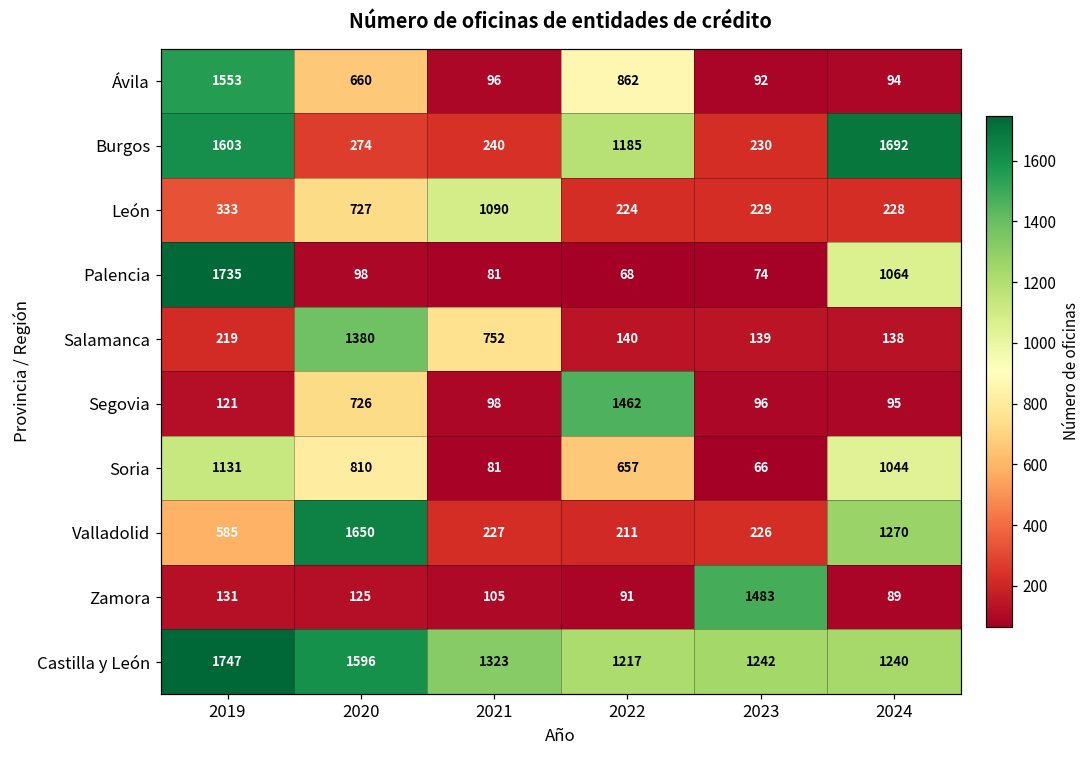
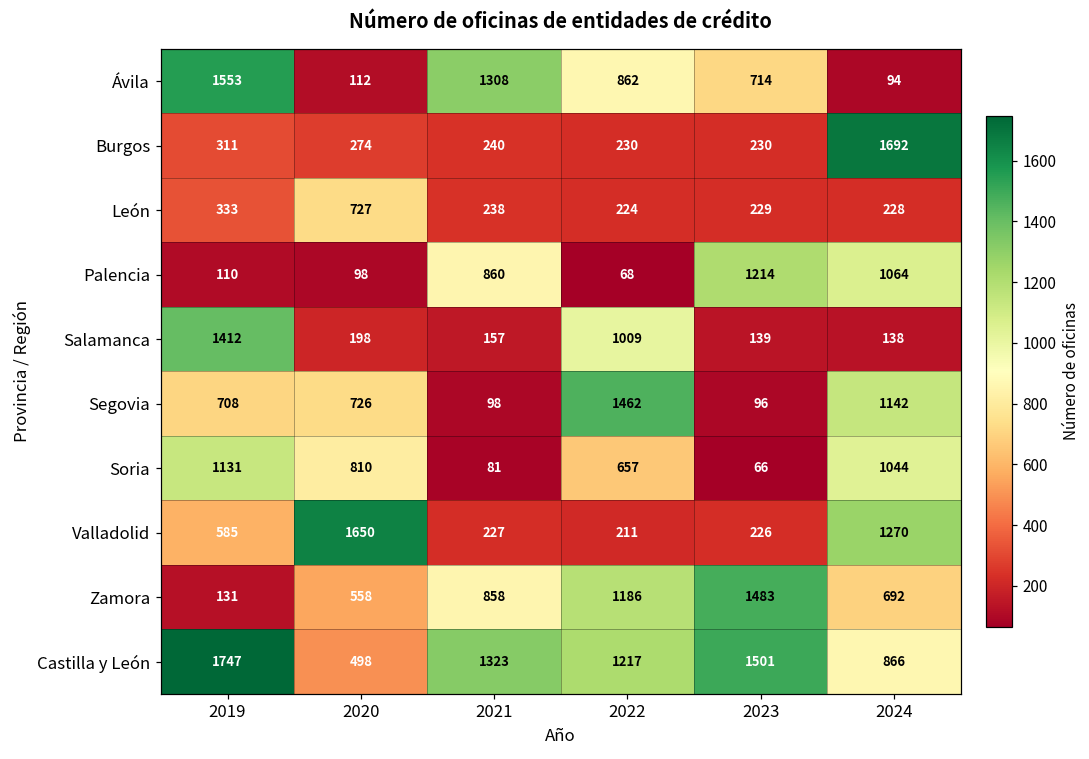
Ávila, 2020: 660 -> 112
Ávila, 2021: 96 -> 1308
Ávila, 2023: 92 -> 714
Burgos, 2019: 1603 -> 311
Burgos, 2022: 1185 -> 230
León, 2021: 1090 -> 238
Palencia, 2019: 1735 -> 110
Palencia, 2021: 81 -> 860
Palencia, 2023: 74 -> 1214
Salamanca, 2019: 219 -> 1412
Salamanca, 2020: 1380 -> 198
Salamanca, 2021: 752 -> 157
Salamanca, 2022: 140 -> 1009
Segovia, 2019: 121 -> 708
Segovia, 2024: 95 -> 1142
Zamora, 2020: 125 -> 558
Zamora, 2021: 105 -> 858
Zamora, 2022: 91 -> 1186
Zamora, 2024: 89 -> 692
Castilla y León, 2020: 1596 -> 498
Castilla y León, 2023: 1242 -> 1501
Castilla y León, 2024: 1240 -> 866
